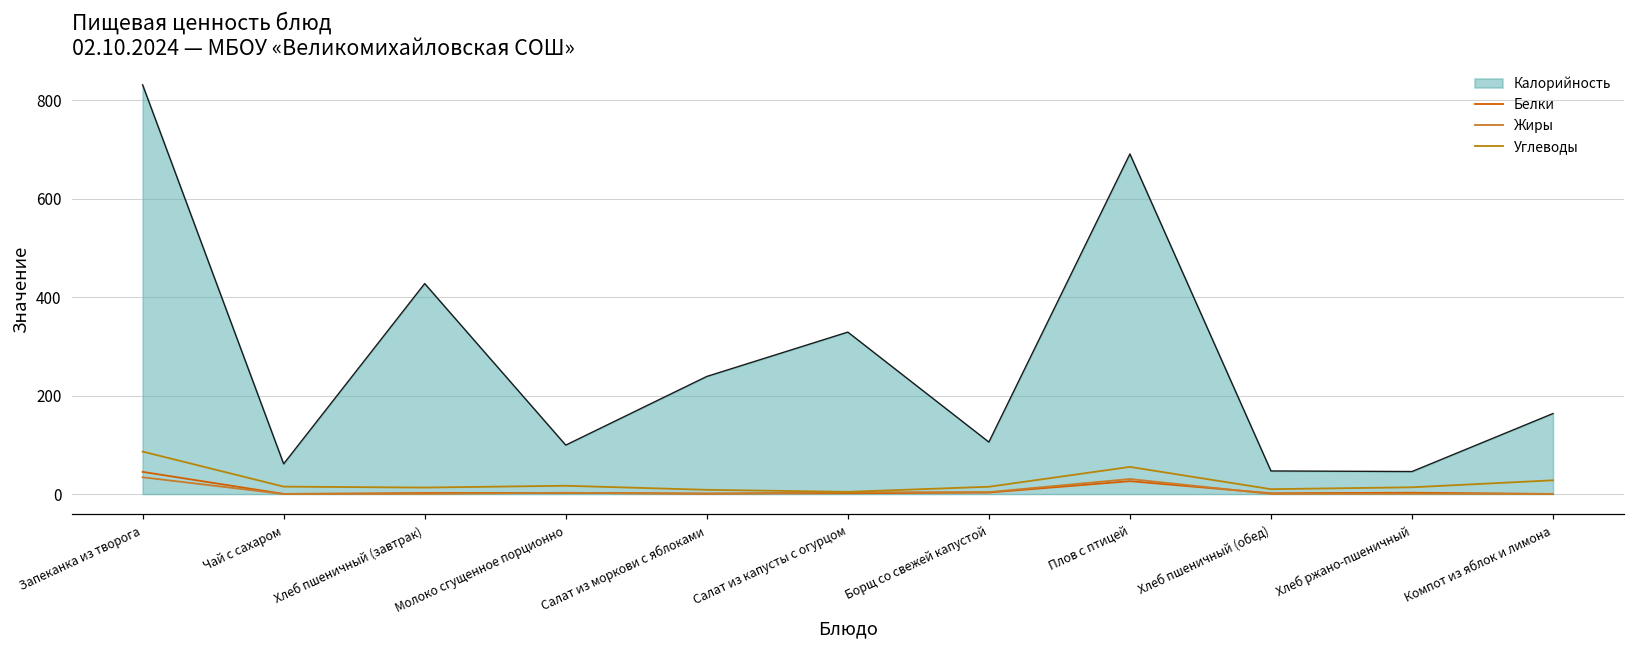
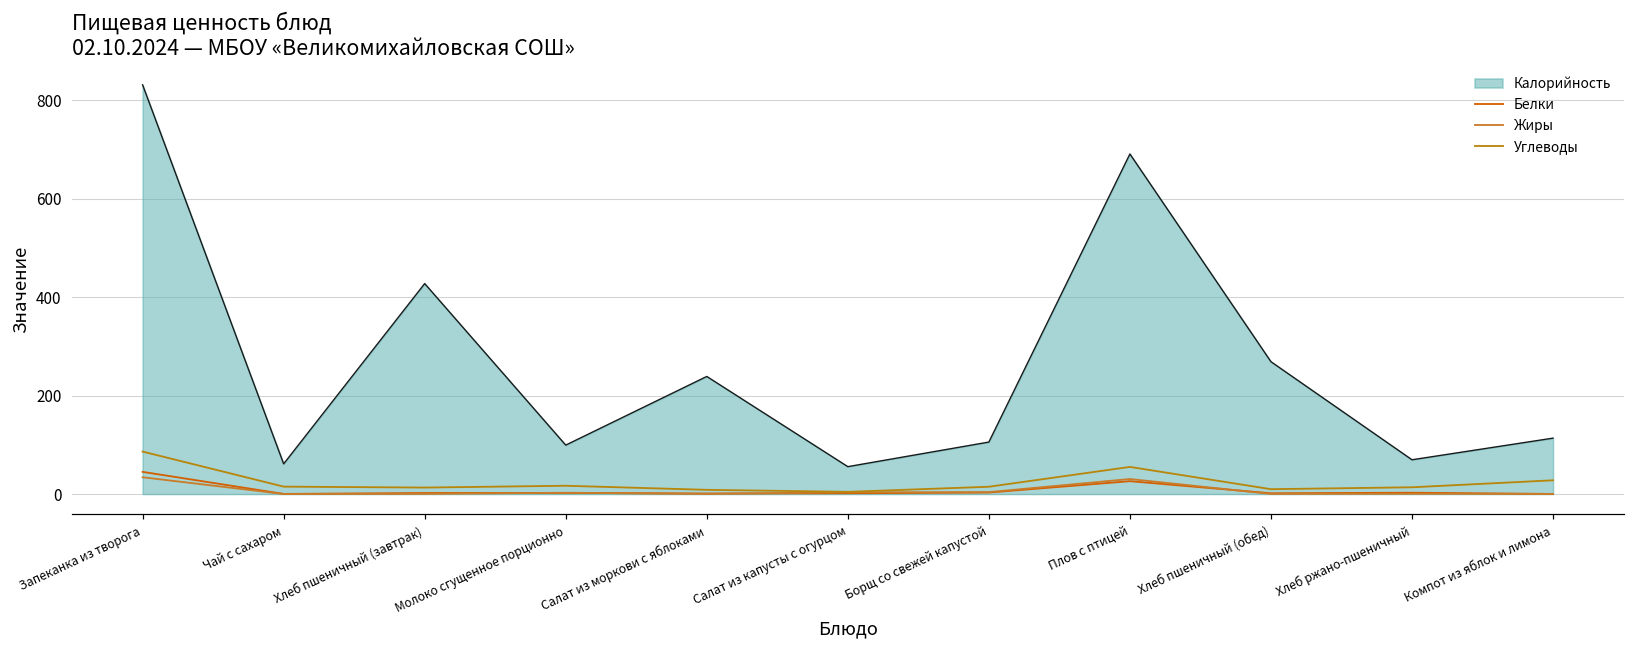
Калорийность, Салат из капусты с огурцом: 330 -> 60
Калорийность, Хлеб пшеничный (обед): 50 -> 270
Калорийность, Хлеб ржано-пшеничный: 50 -> 70
Калорийность, Компот из яблок и лимона: 160 -> 110
